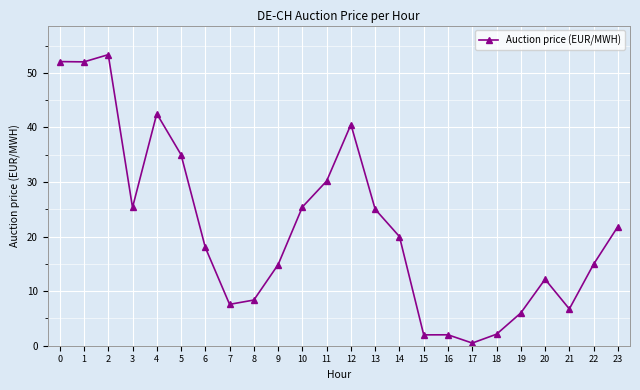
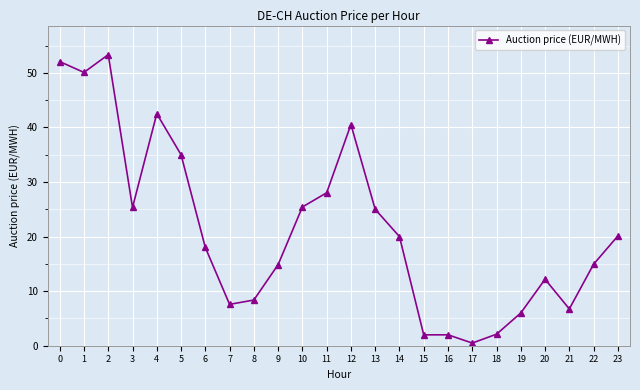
1: 52 -> 50
11: 30 -> 28
23: 22 -> 20
